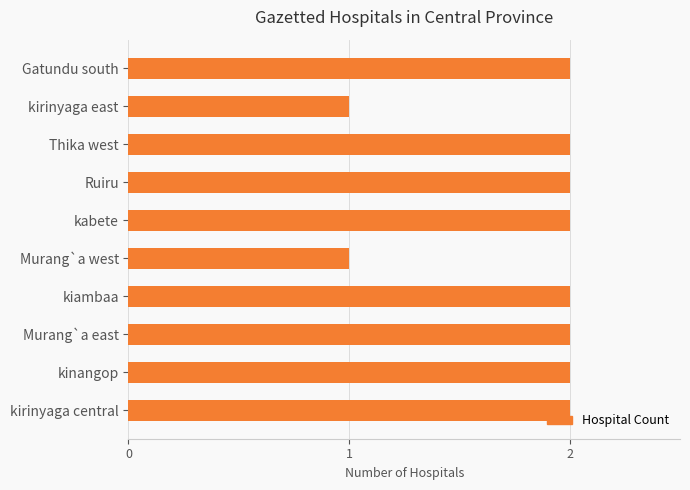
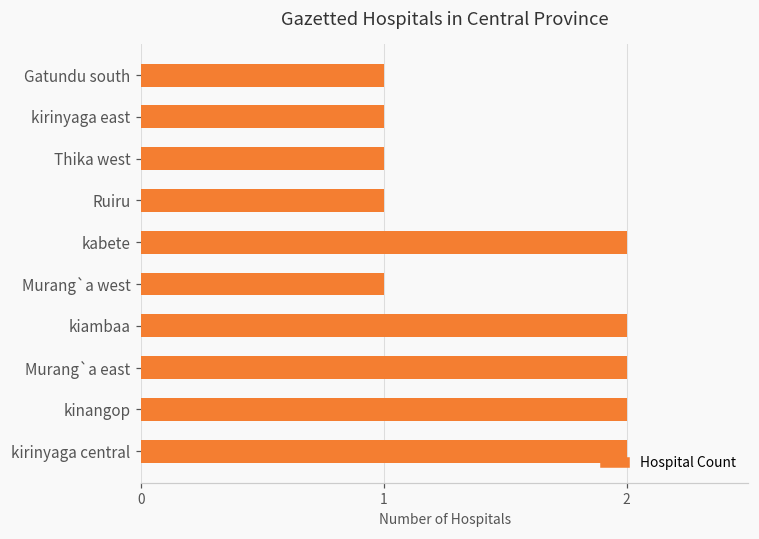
Gatundu south: 2 -> 1
Thika west: 2 -> 1
Ruiru: 2 -> 1
